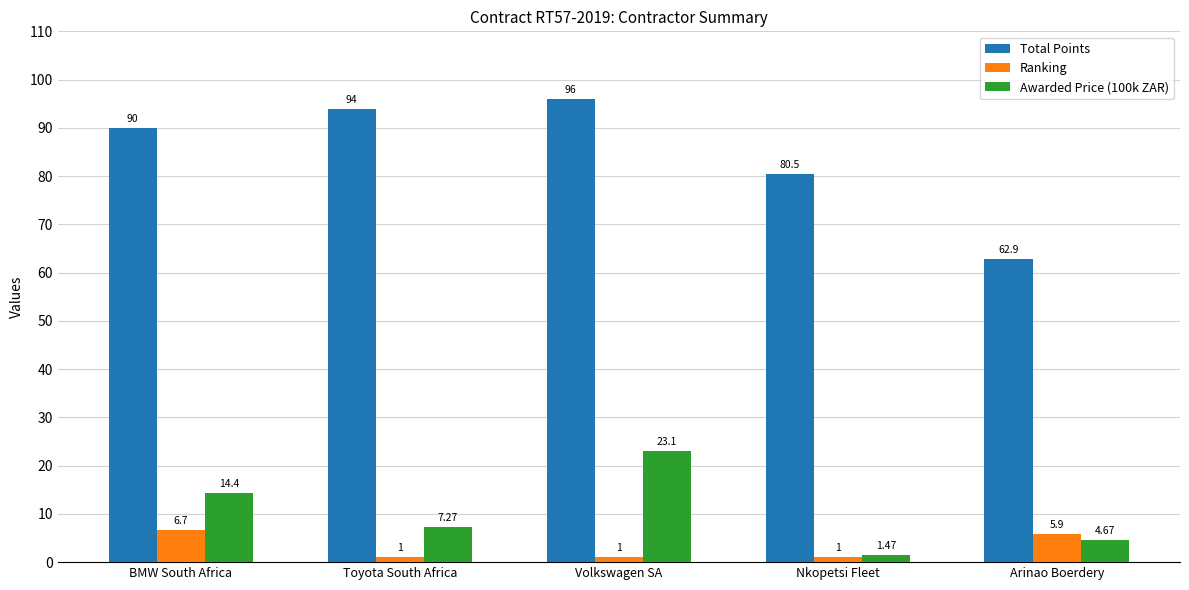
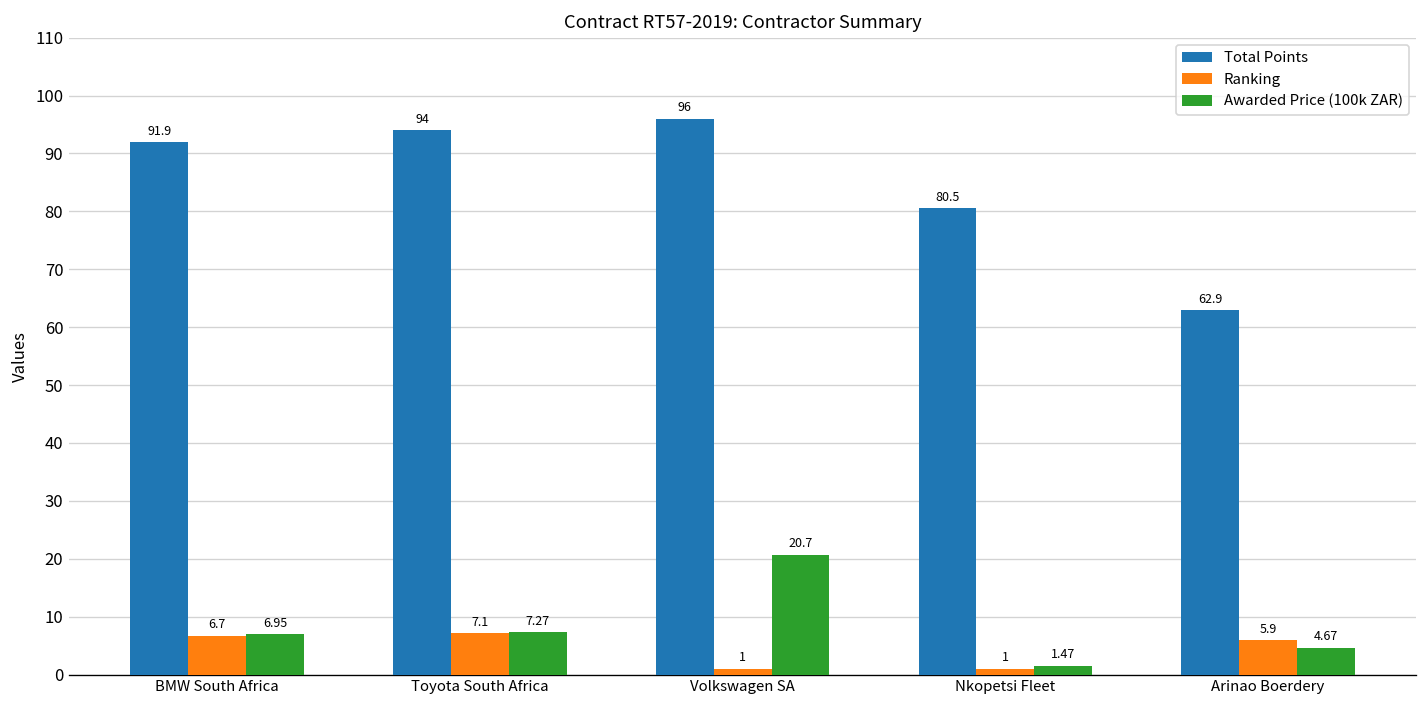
Total Points, BMW South Africa: 90 -> 91.9
Awarded Price (100k ZAR), BMW South Africa: 14.4 -> 6.95
Ranking, Toyota South Africa: 1 -> 7.1
Awarded Price (100k ZAR), Volkswagen SA: 23.1 -> 20.7
